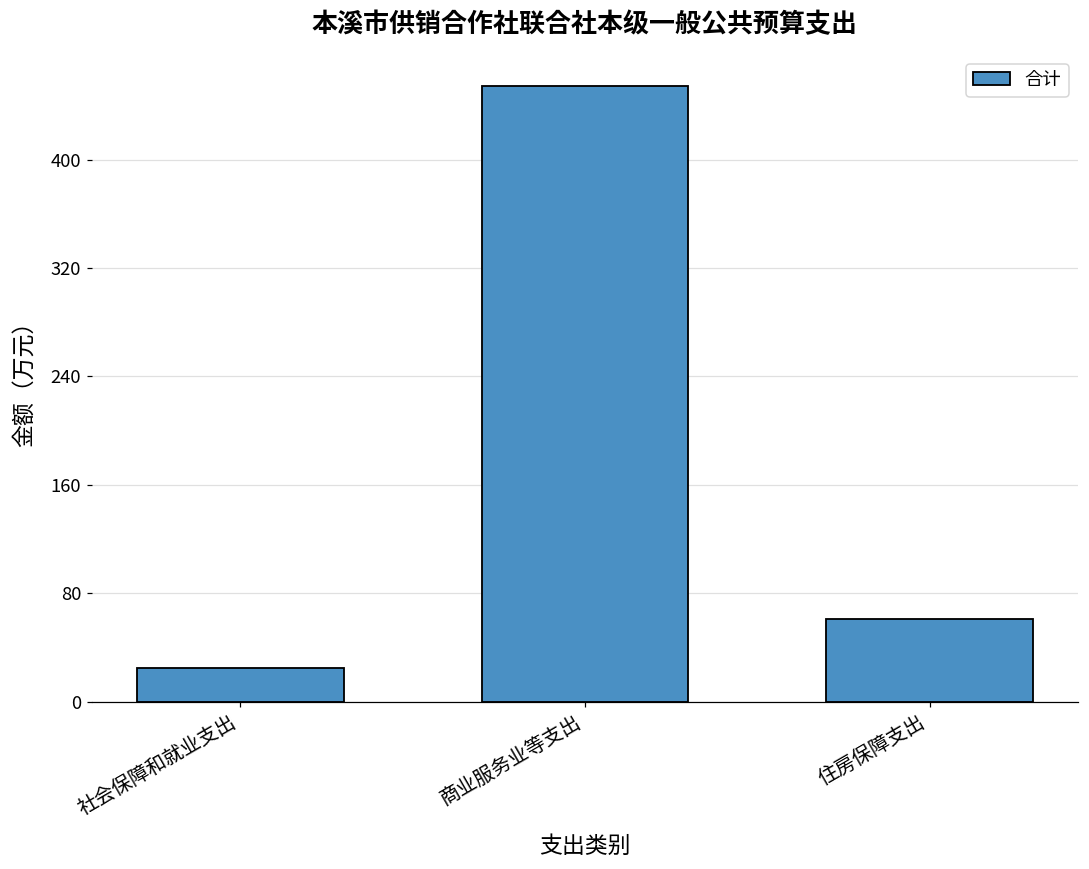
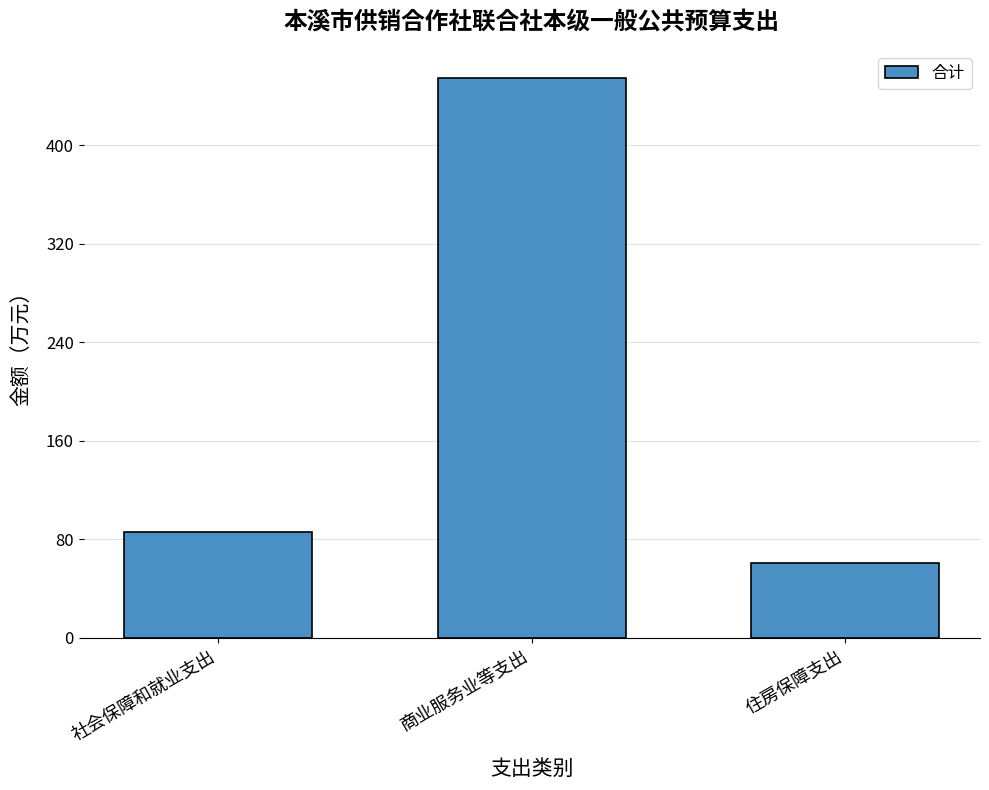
社会保障和就业支出: 25 -> 86
